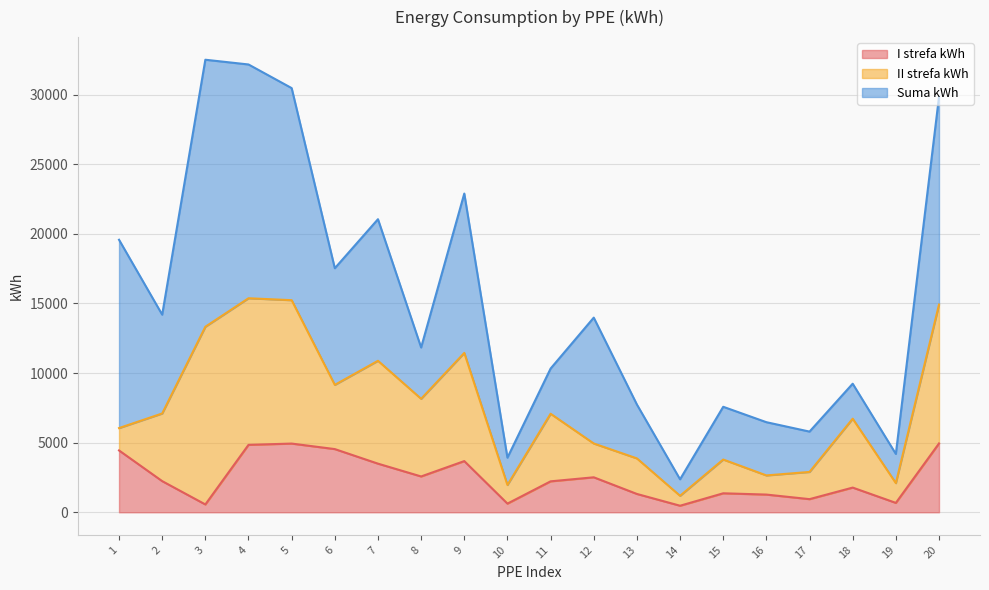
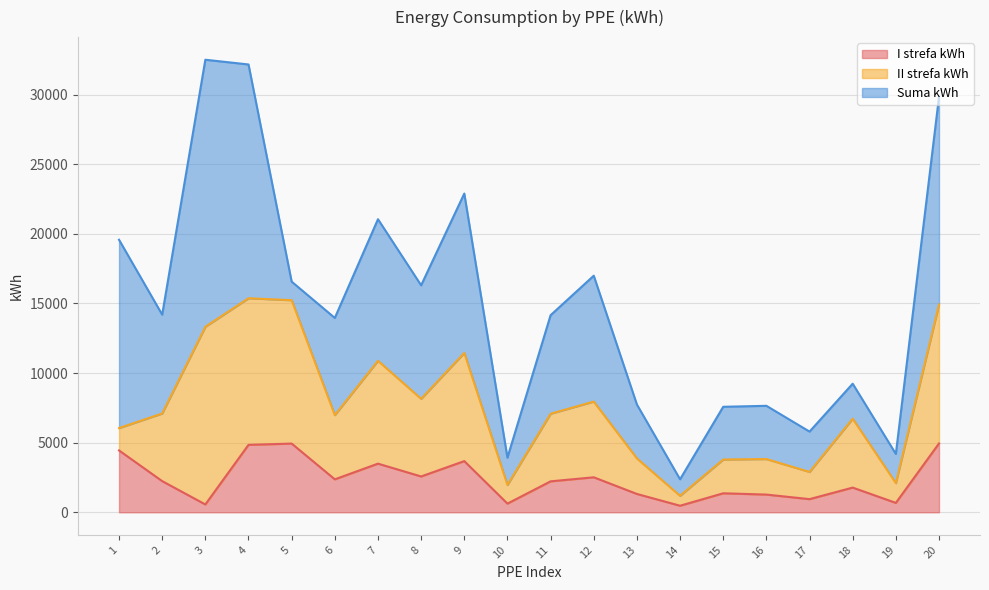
Suma kWh, 5: 15200 -> 1300
I strefa kWh, 6: 4500 -> 2400
Suma kWh, 6: 8400 -> 7000
Suma kWh, 8: 3700 -> 8200
Suma kWh, 11: 3200 -> 7100
II strefa kWh, 12: 2400 -> 5400
II strefa kWh, 16: 1400 -> 2600
